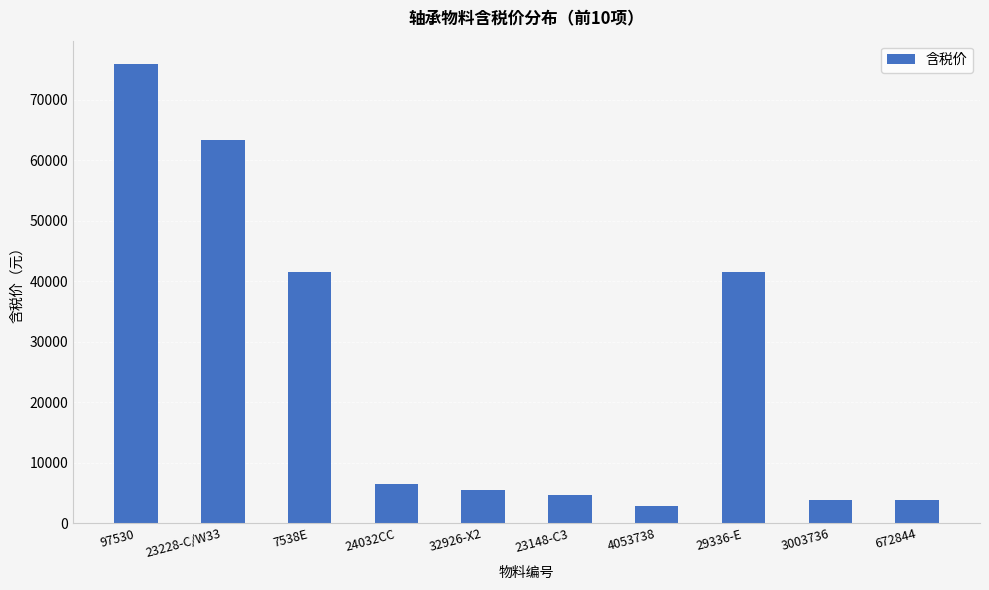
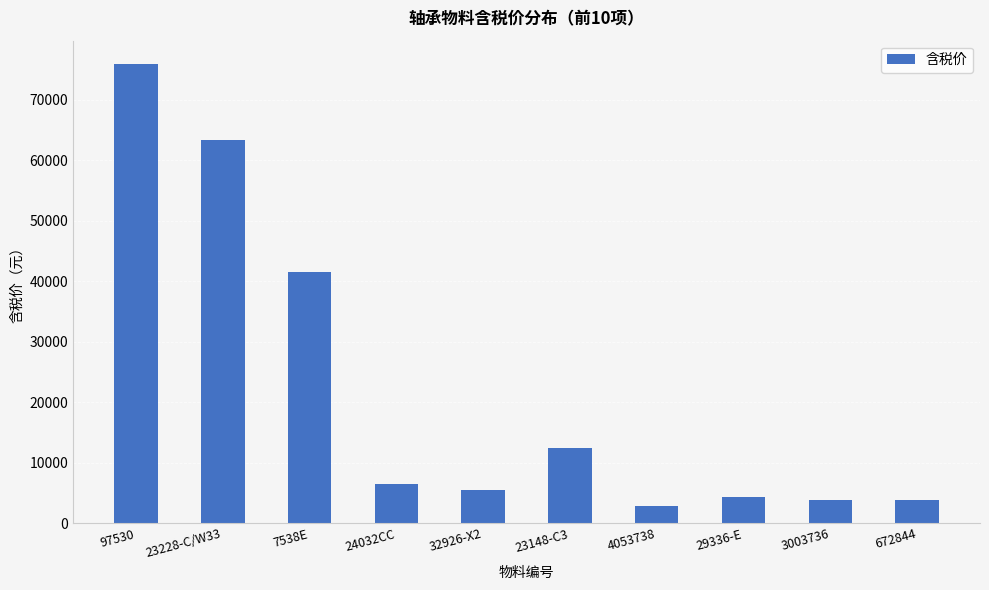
23148-C3: 5000 -> 12000
29336-E: 41000 -> 4000
